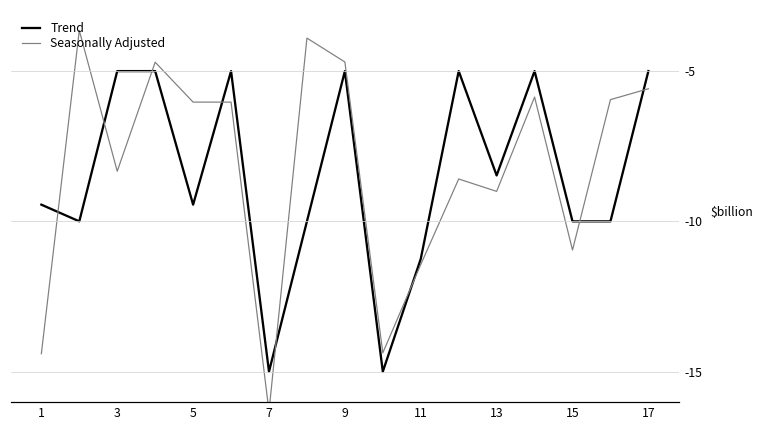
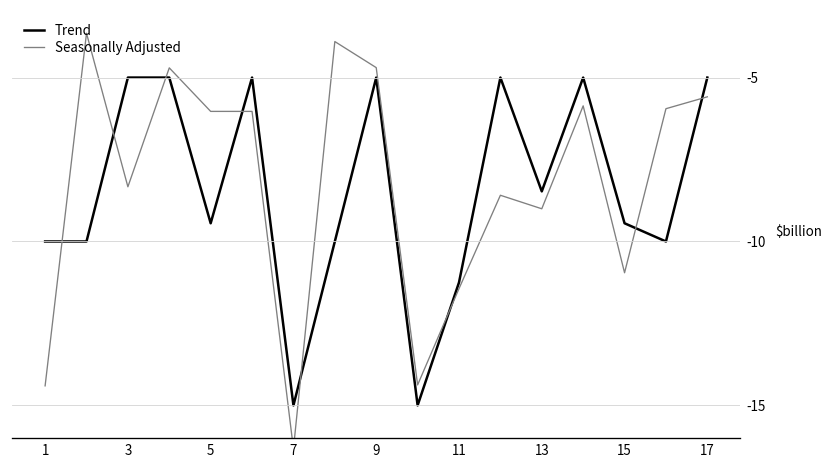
Trend, 1: -9.4 -> -10.0
Trend, 15: -10.0 -> -9.4
